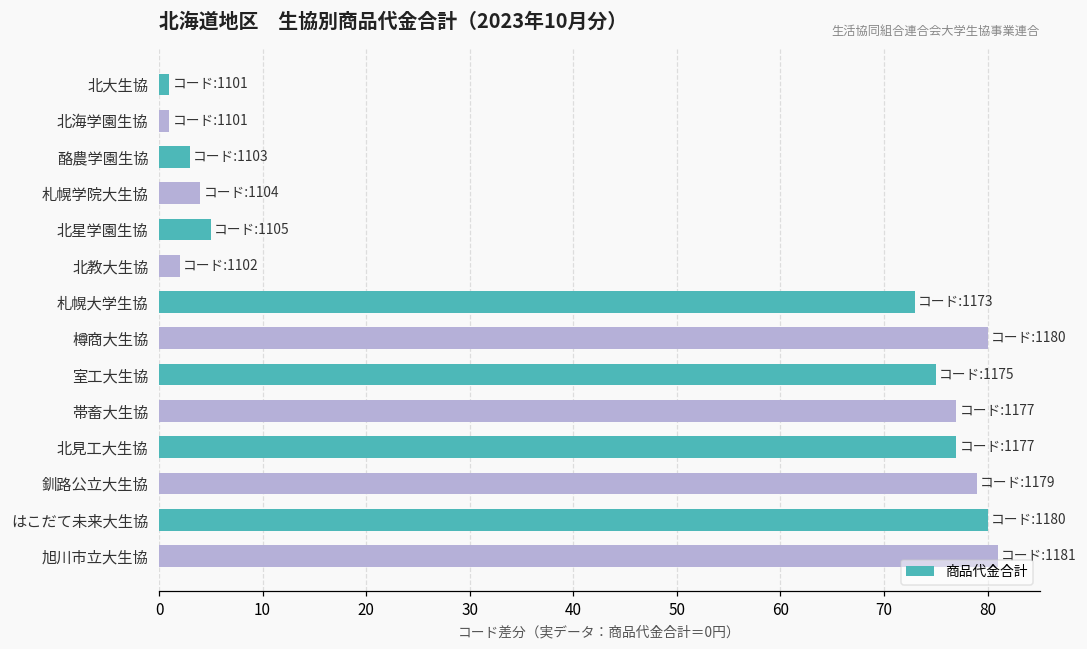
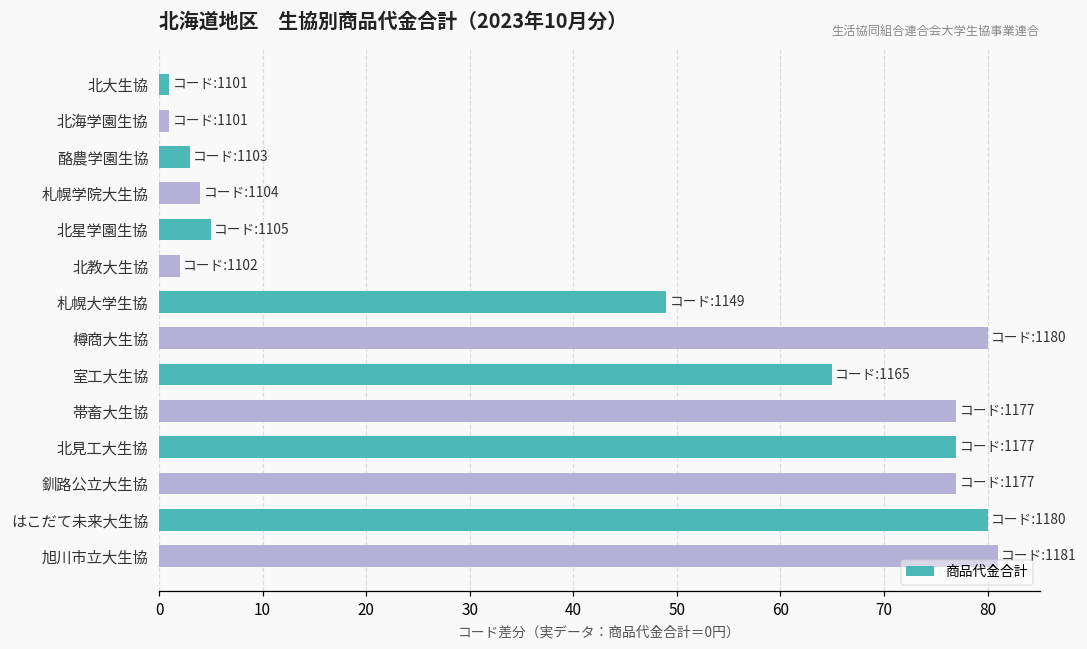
札幌大学生協: 1173 -> 1149
室工大生協: 1175 -> 1165
釧路公立大生協: 1179 -> 1177
